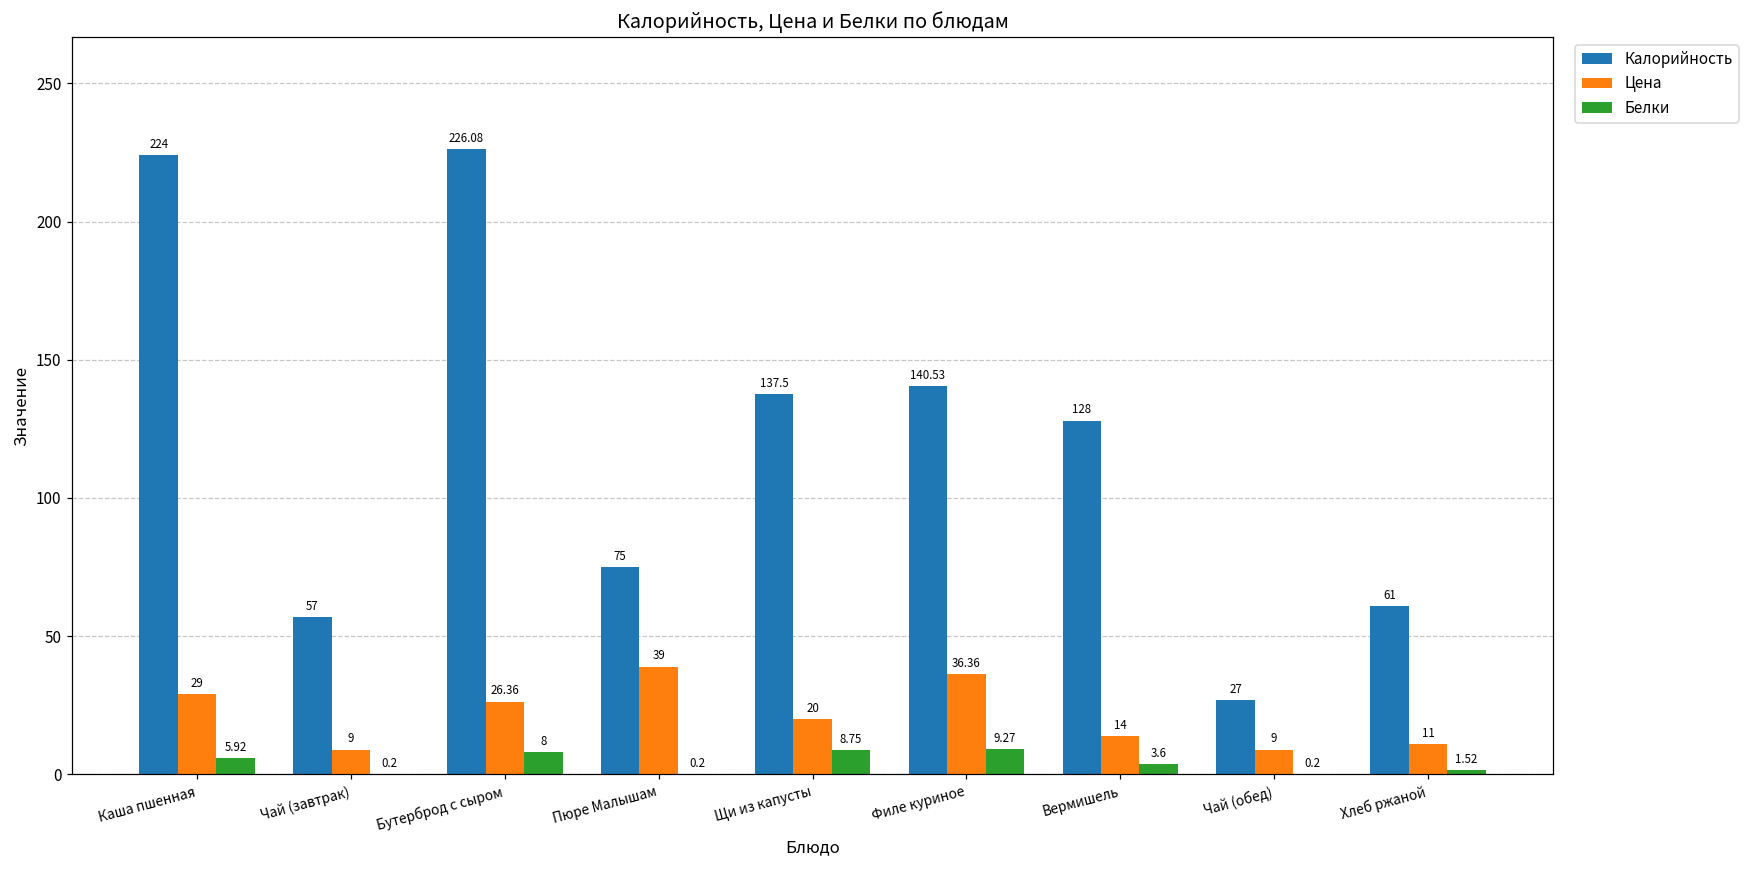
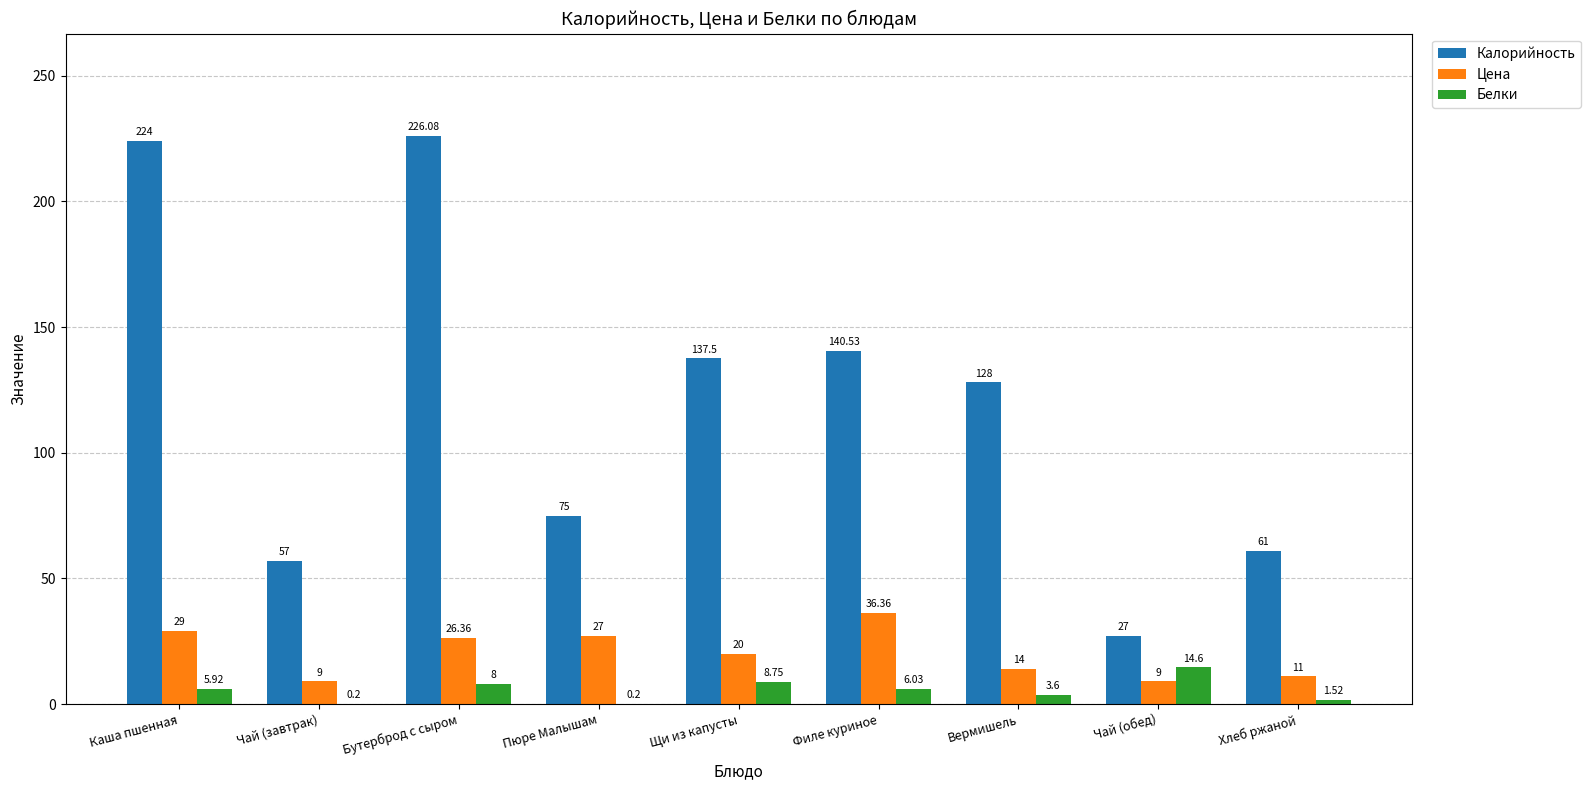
Цена, Пюре Малышам: 39 -> 27
Белки, Филе куриное: 9.27 -> 6.03
Белки, Чай (обед): 0.2 -> 14.6
